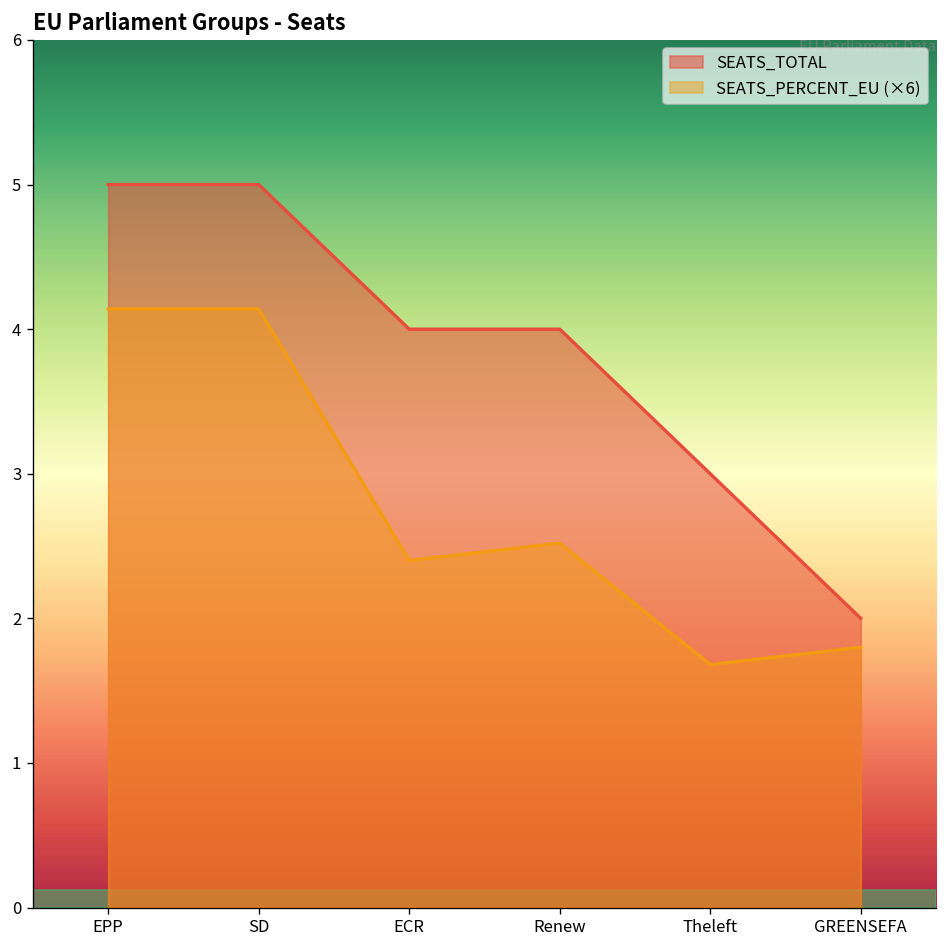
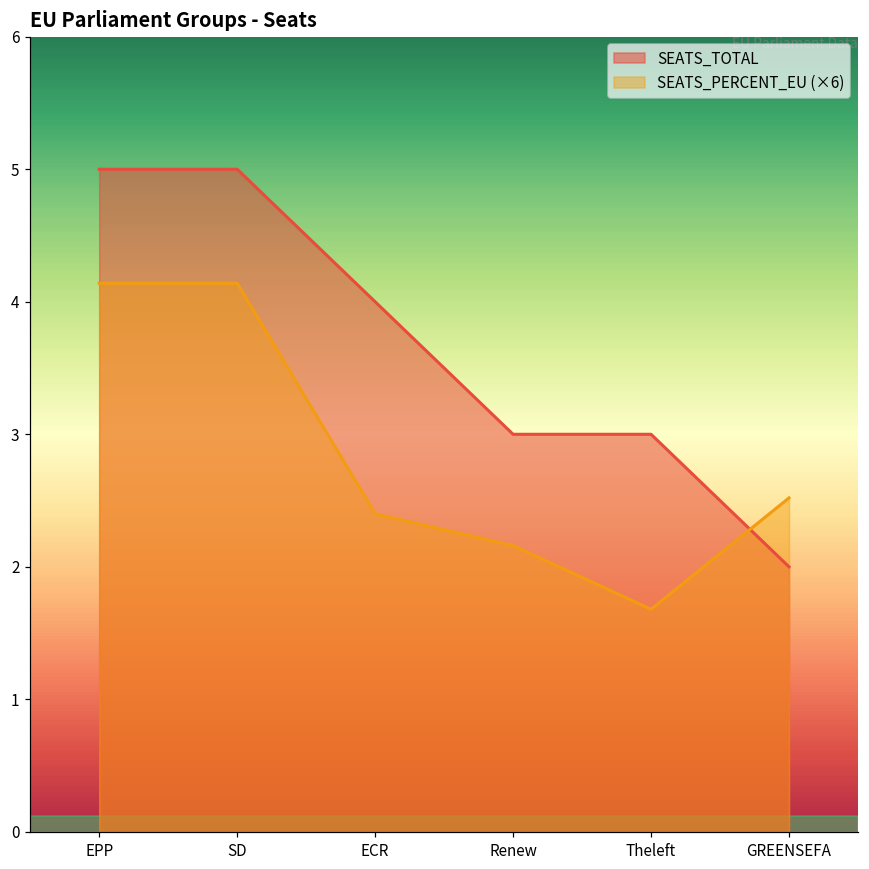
SEATS_TOTAL, Renew: 4 -> 3
SEATS_PERCENT_EU (×6), Renew: 2.52 -> 2.16
SEATS_PERCENT_EU (×6), GREENSEFA: 1.80 -> 2.52
